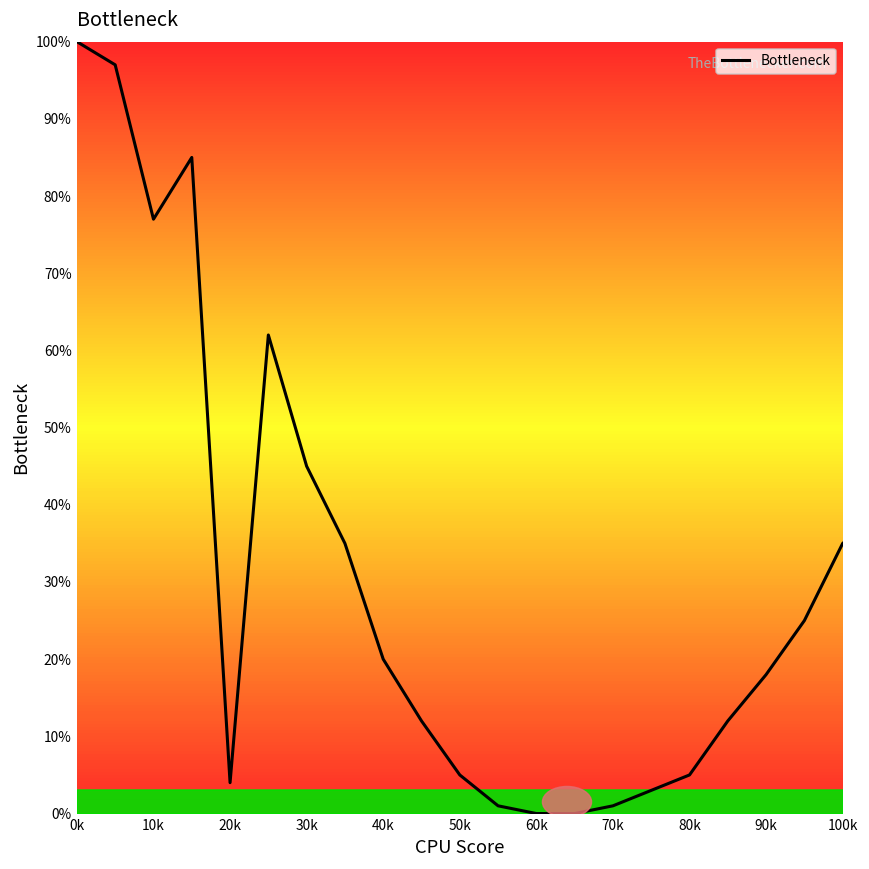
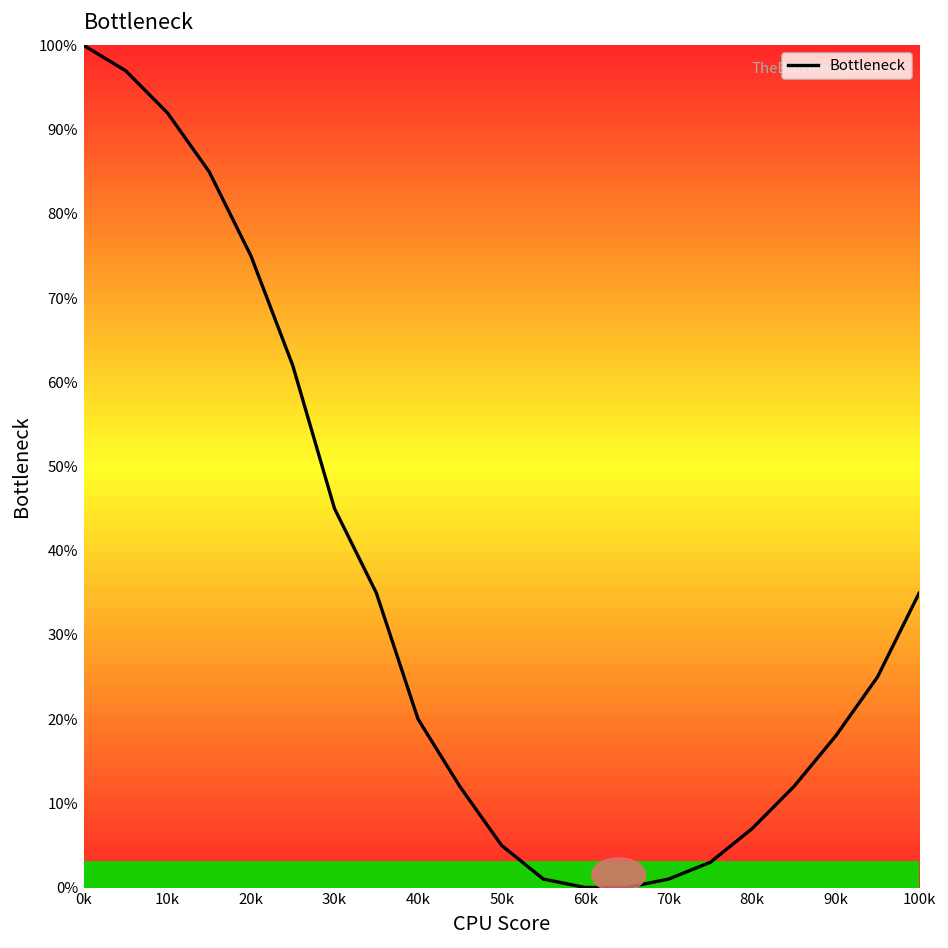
10k: 77% -> 92%
20k: 4% -> 75%
80k: 5% -> 7%
